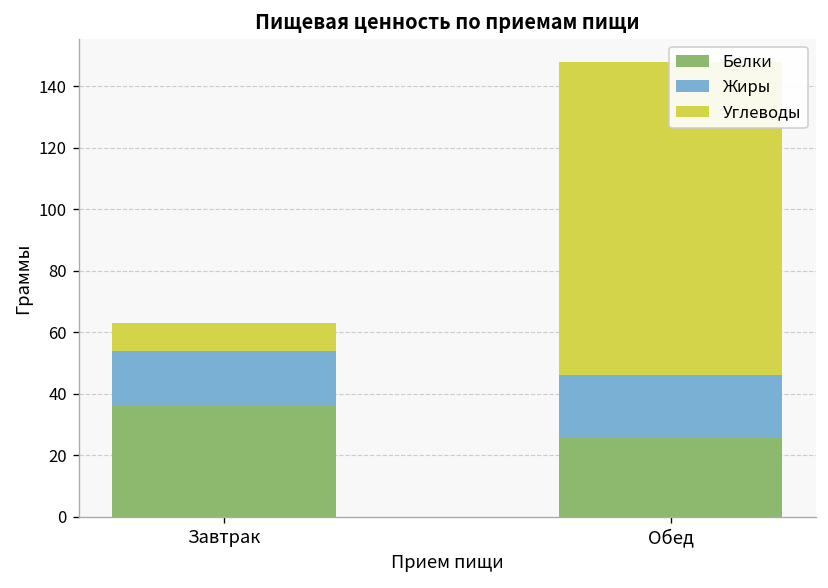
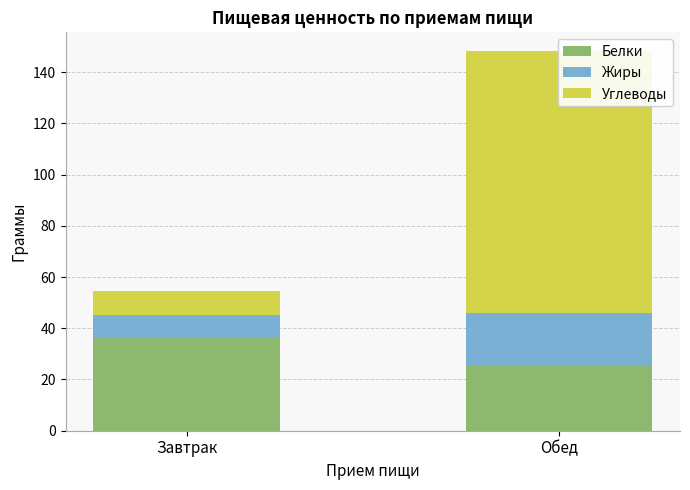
Жиры, Завтрак: 18 -> 9
